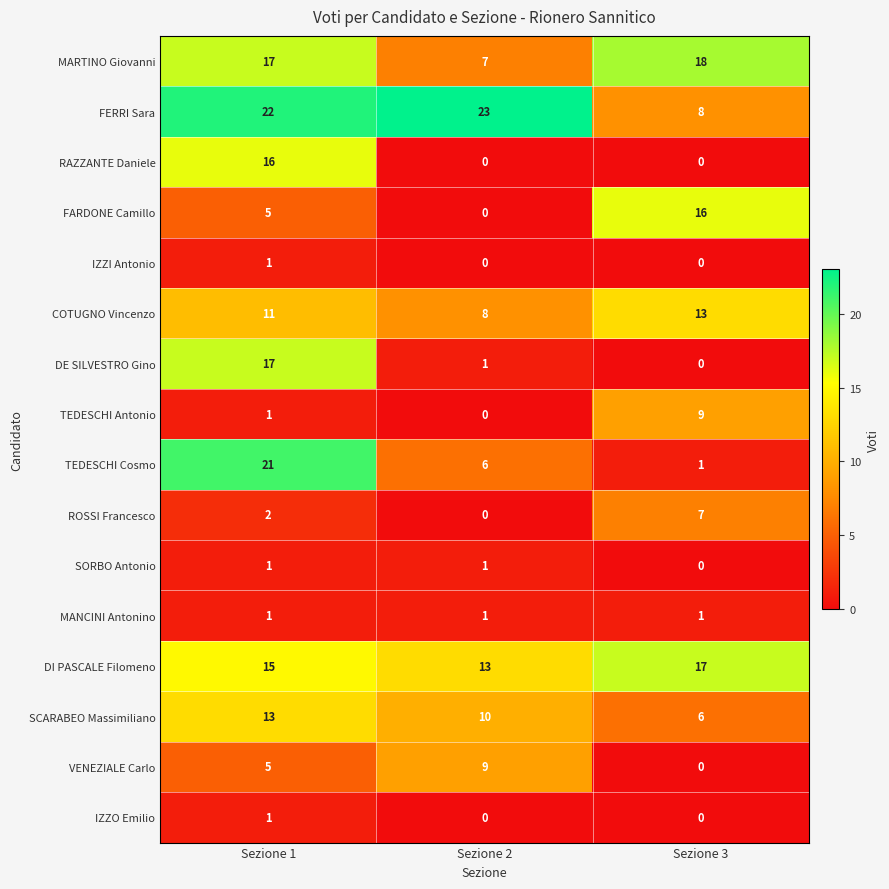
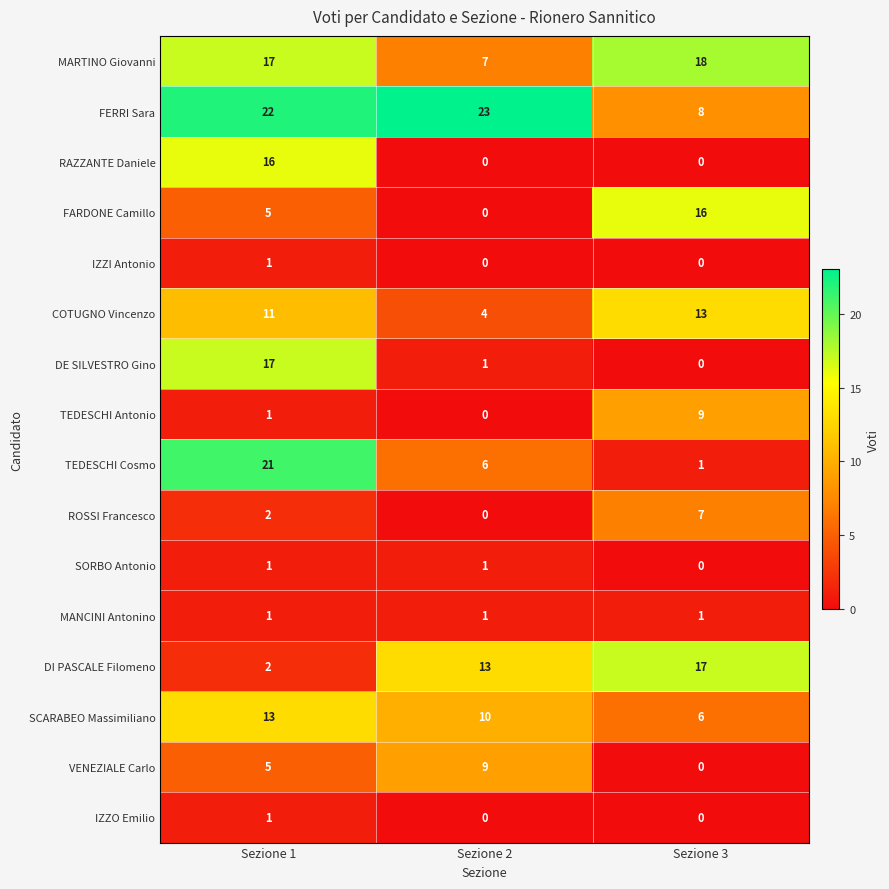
COTUGNO Vincenzo, Sezione 2: 8 -> 4
DI PASCALE Filomeno, Sezione 1: 15 -> 2
